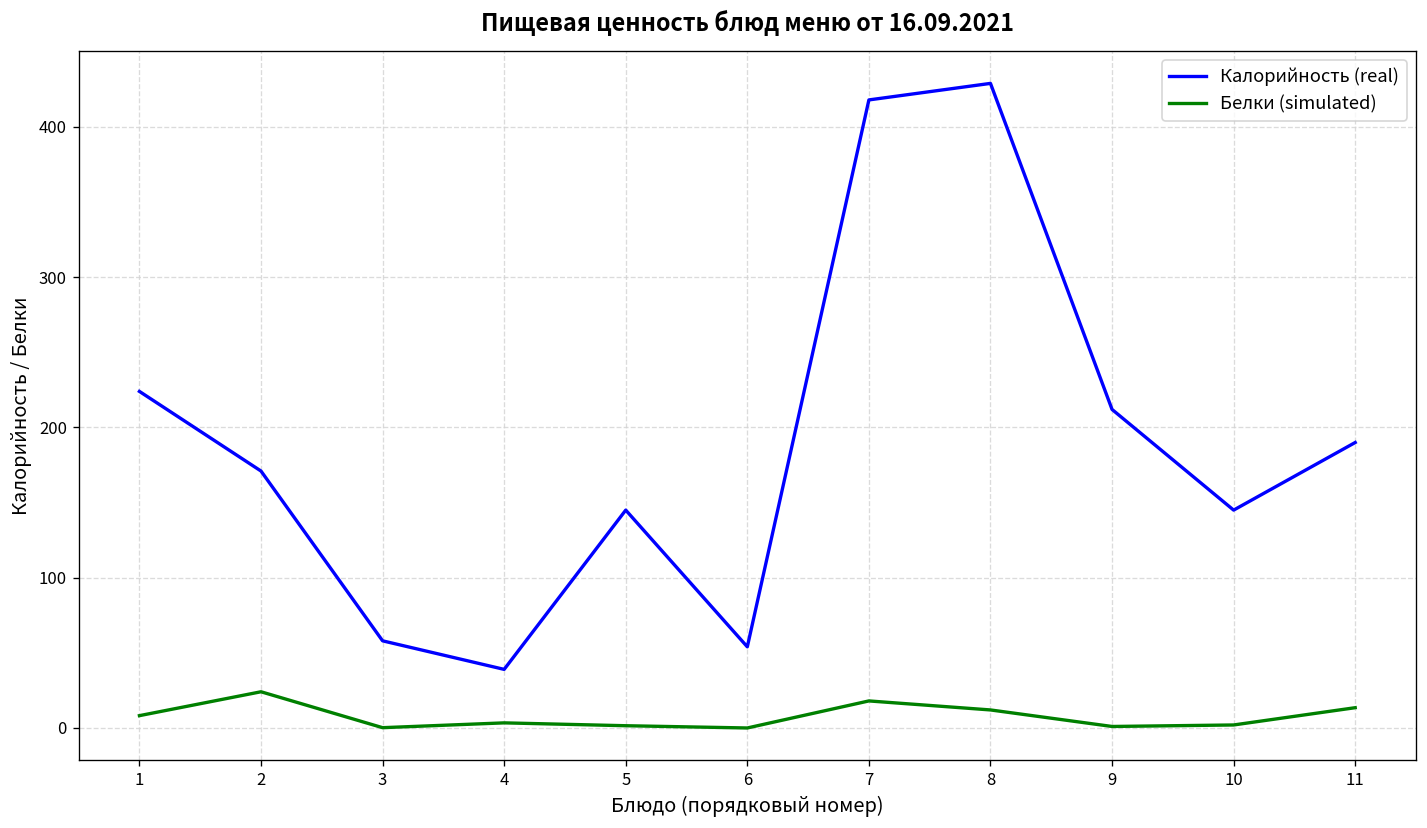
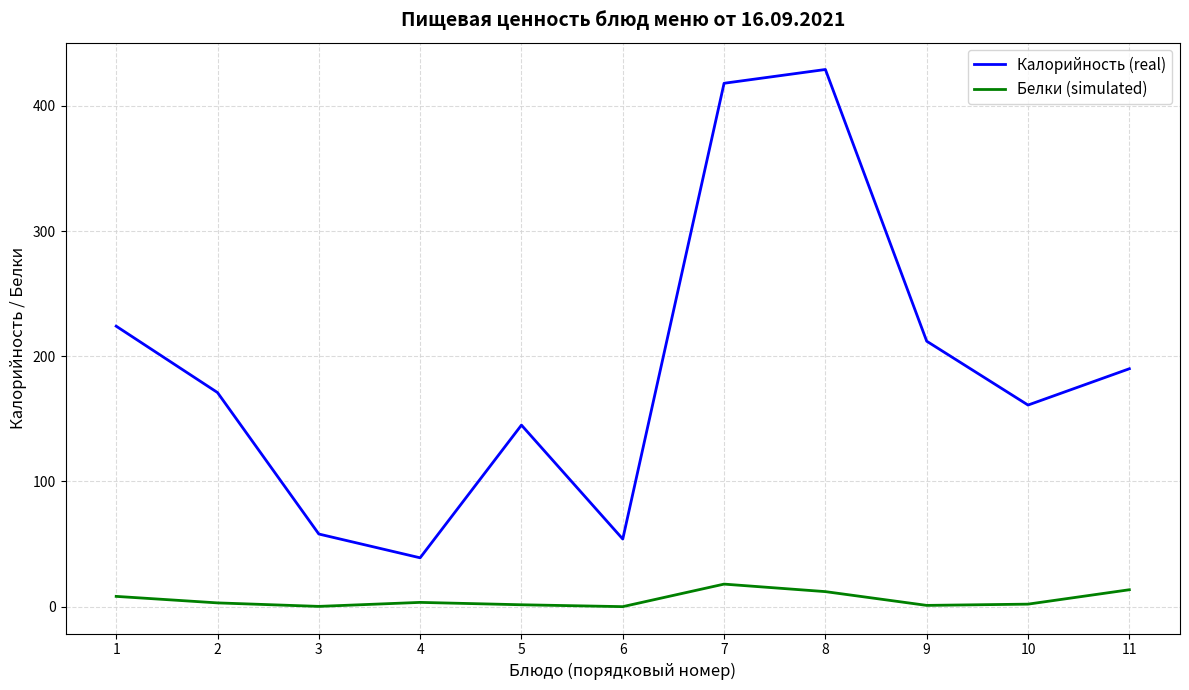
Белки (simulated), 2: 24 -> 3
Калорийность (real), 10: 145 -> 161
